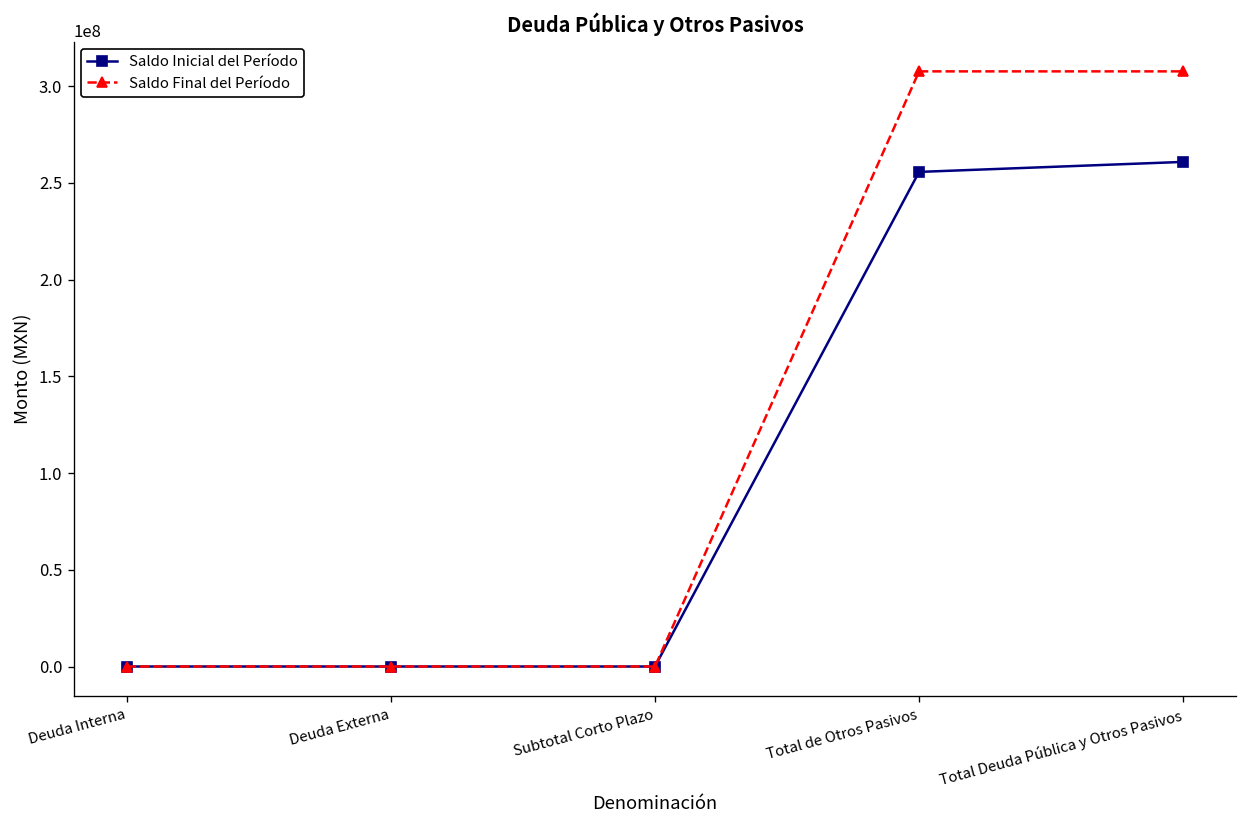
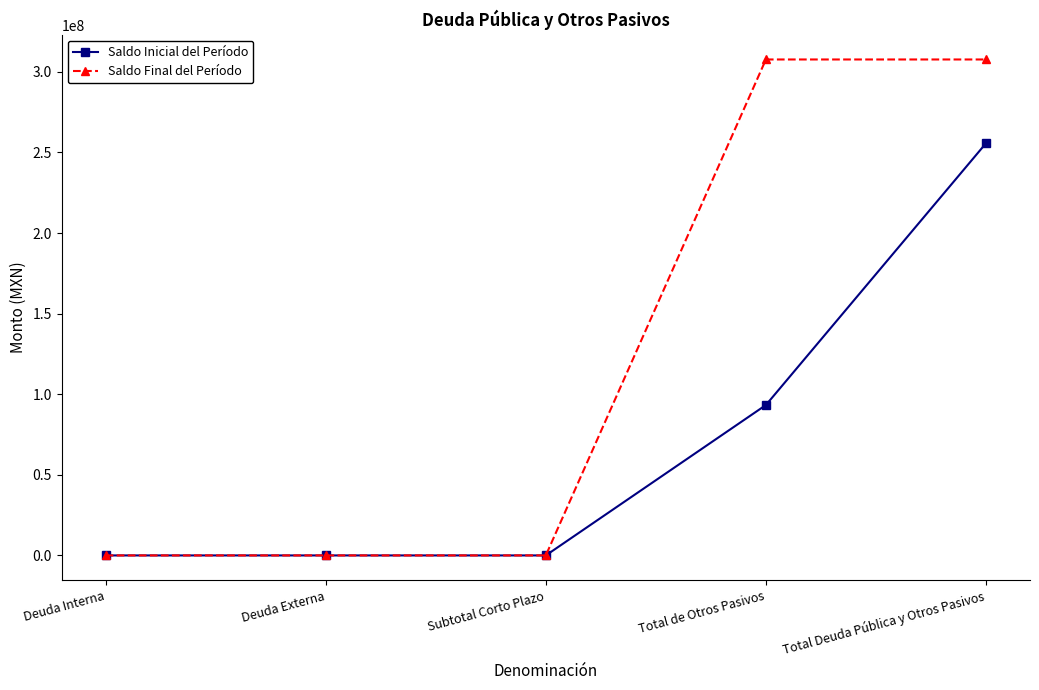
Saldo Inicial del Período, Total de Otros Pasivos: 256000000 -> 93000000
Saldo Inicial del Período, Total Deuda Pública y Otros Pasivos: 261000000 -> 256000000
